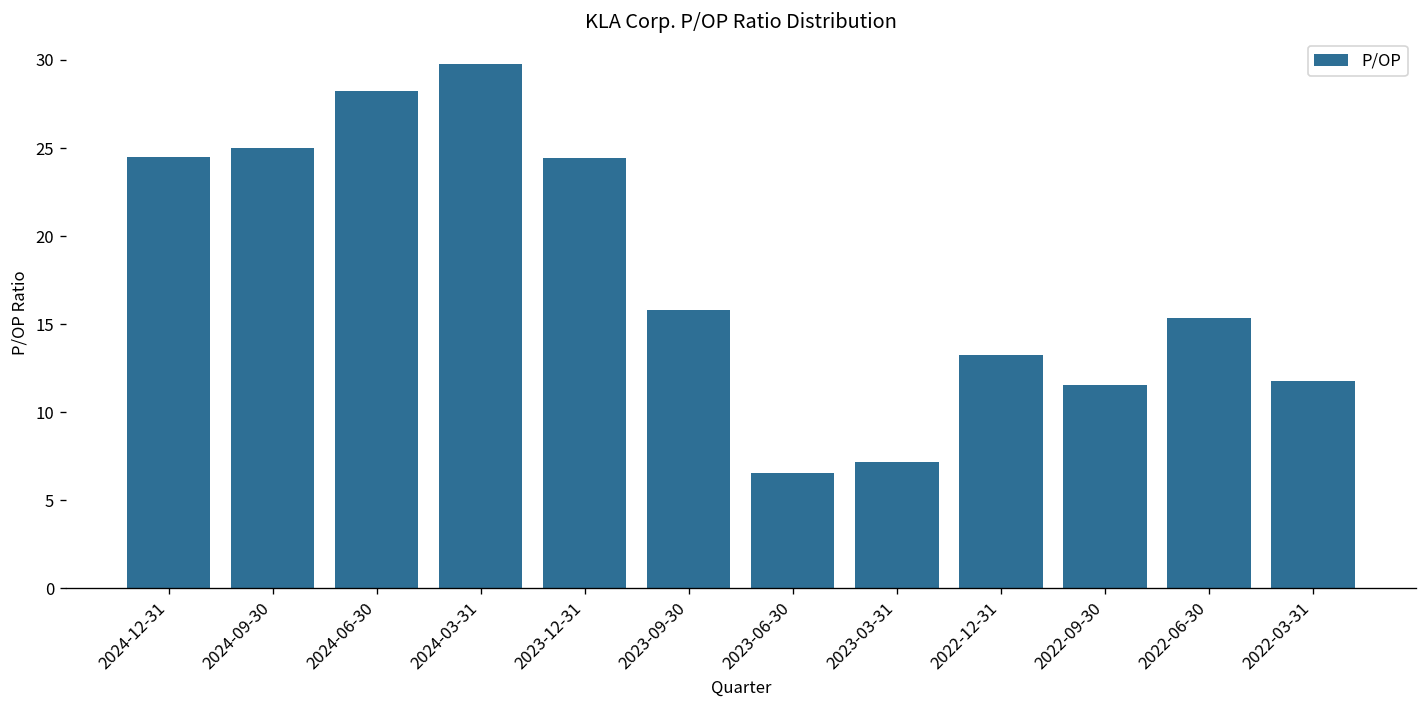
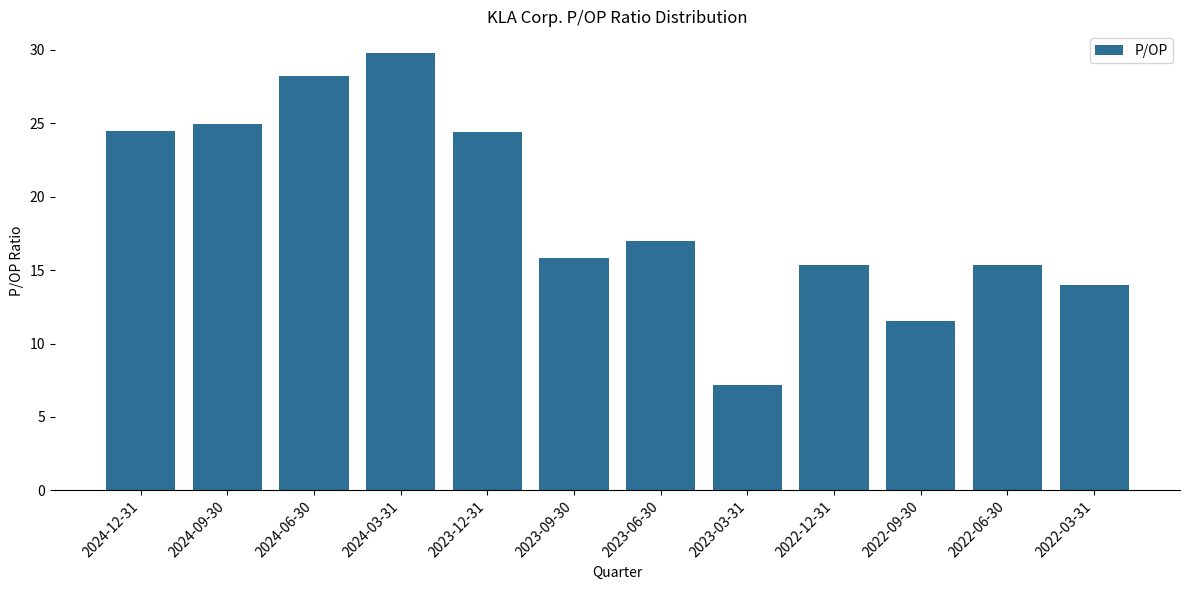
2023-06-30: 6.6 -> 17.0
2022-12-31: 13.2 -> 15.4
2022-03-31: 11.8 -> 14.0
